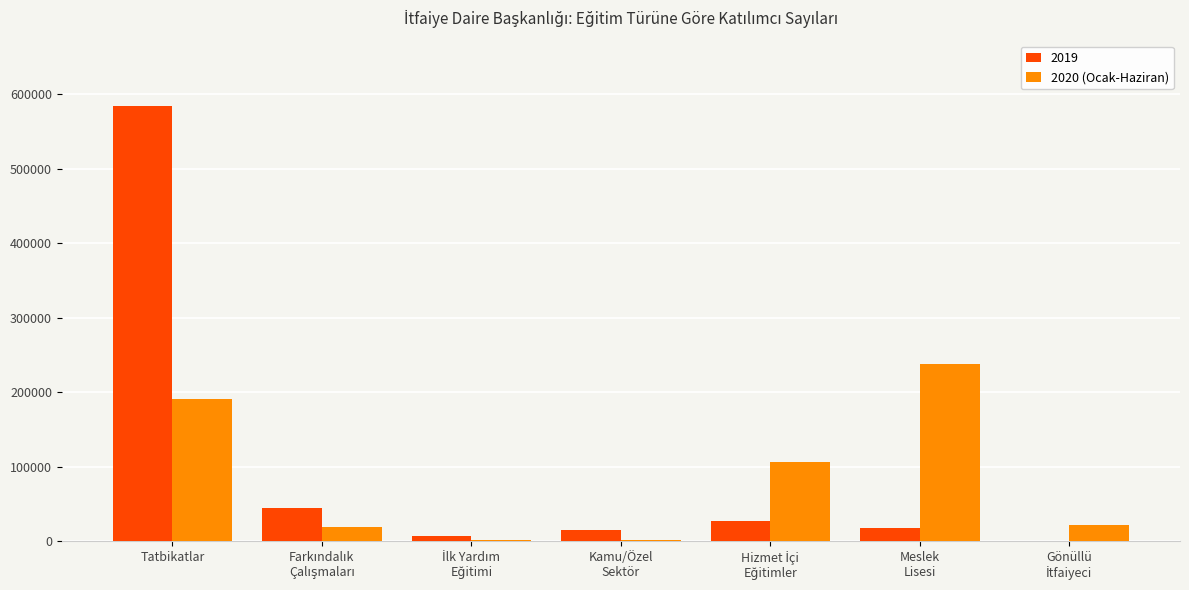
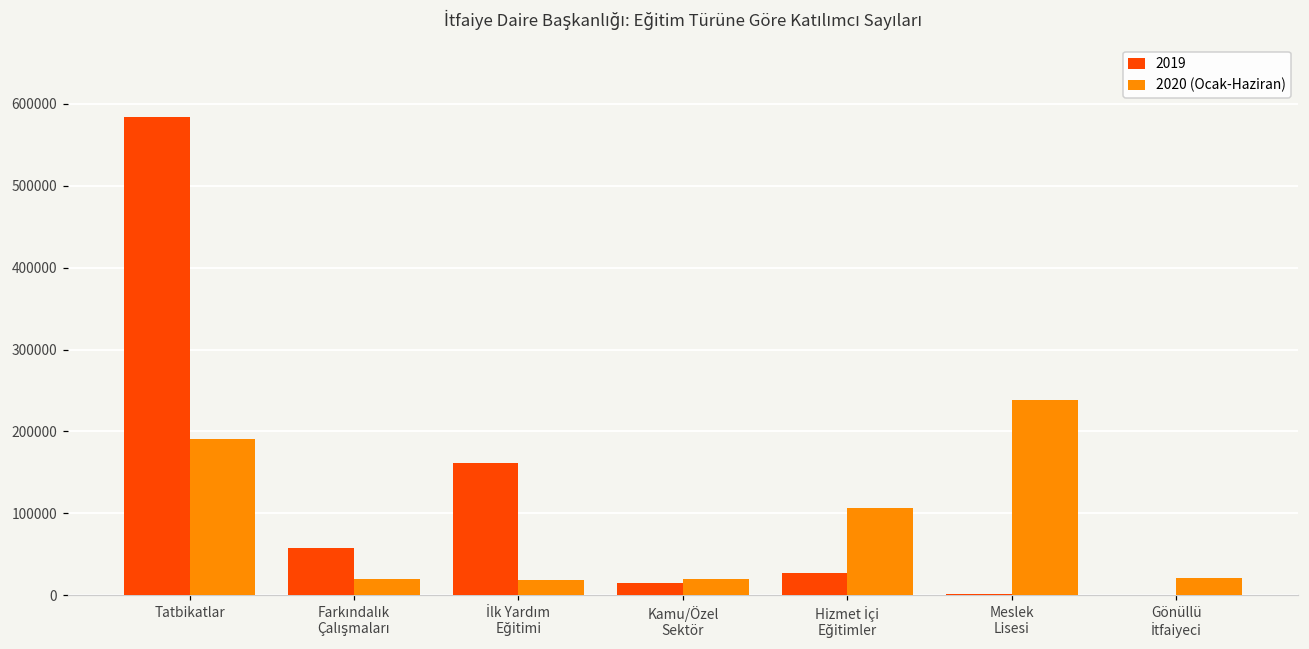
2019, Farkındalık Çalışmaları: 40000 -> 60000
2019, İlk Yardım Eğitimi: 10000 -> 160000
2020 (Ocak-Haziran), İlk Yardım Eğitimi: 0 -> 20000
2020 (Ocak-Haziran), Kamu/Özel Sektör: 0 -> 20000
2019, Meslek Lisesi: 20000 -> 0
